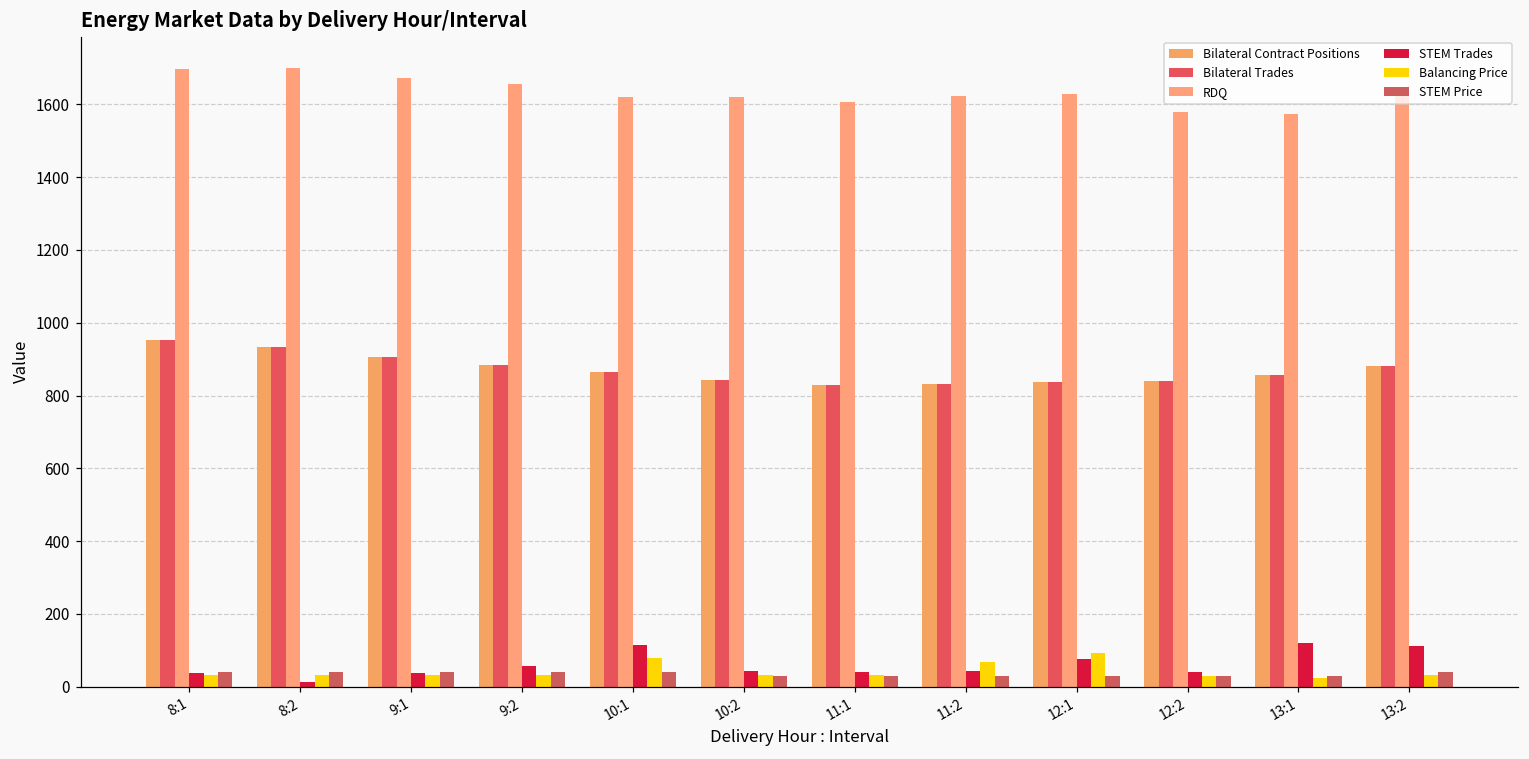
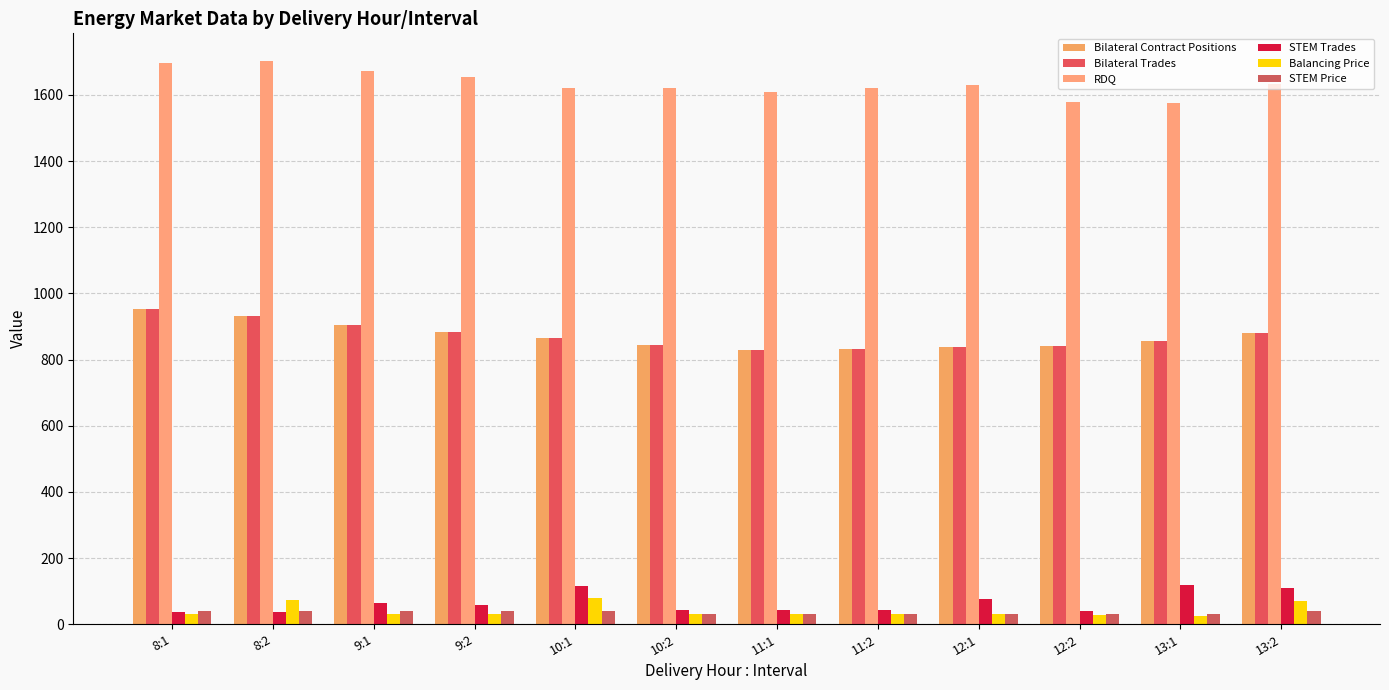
STEM Trades, 8:2: 10 -> 40
Balancing Price, 8:2: 30 -> 70
STEM Trades, 9:1: 40 -> 70
Balancing Price, 11:2: 70 -> 30
Balancing Price, 12:1: 90 -> 30
Balancing Price, 13:2: 30 -> 70
